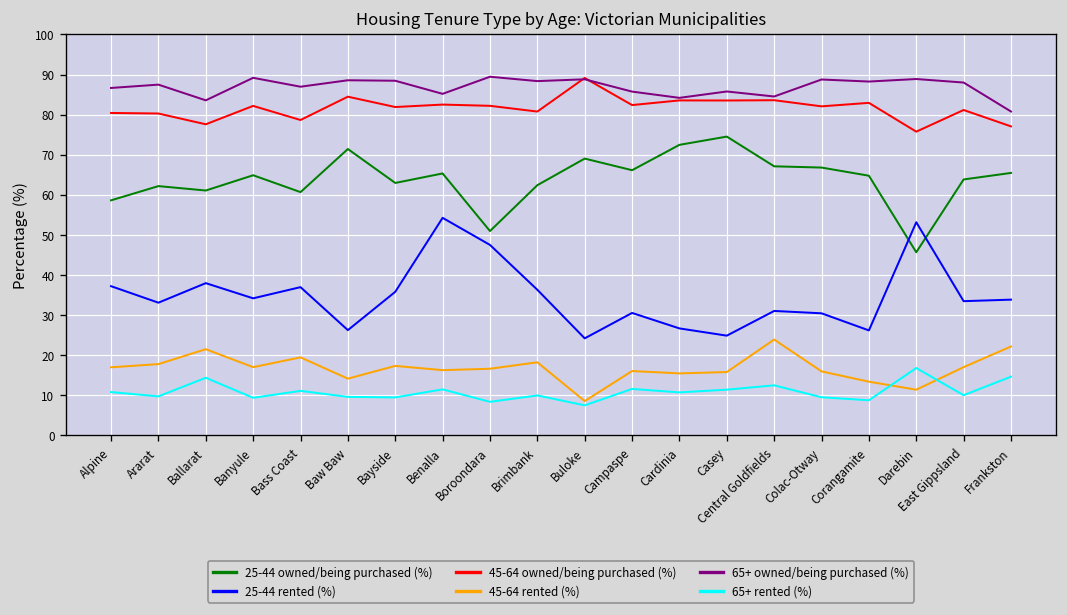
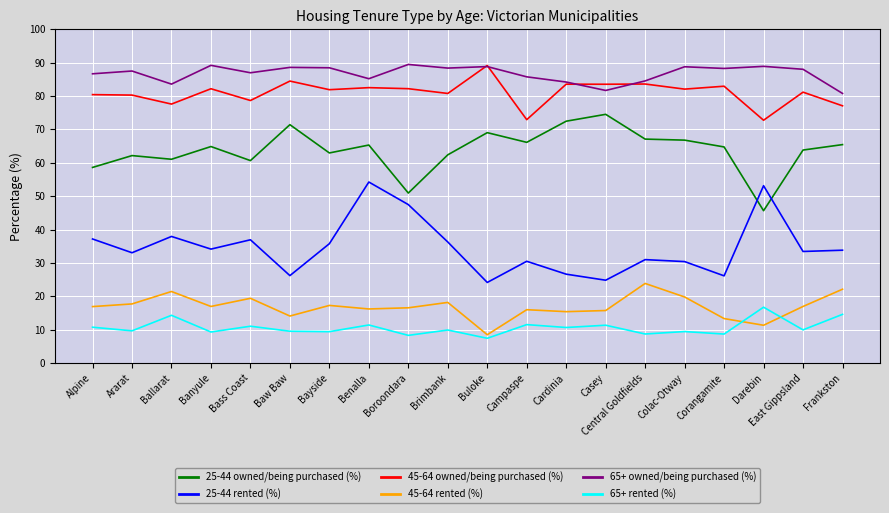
45-64 owned/being purchased (%), Campaspe: 82 -> 73
65+ owned/being purchased (%), Casey: 86 -> 82
65+ rented (%), Central Goldfields: 12 -> 9
45-64 rented (%), Colac-Otway: 16 -> 20
45-64 owned/being purchased (%), Darebin: 76 -> 73
